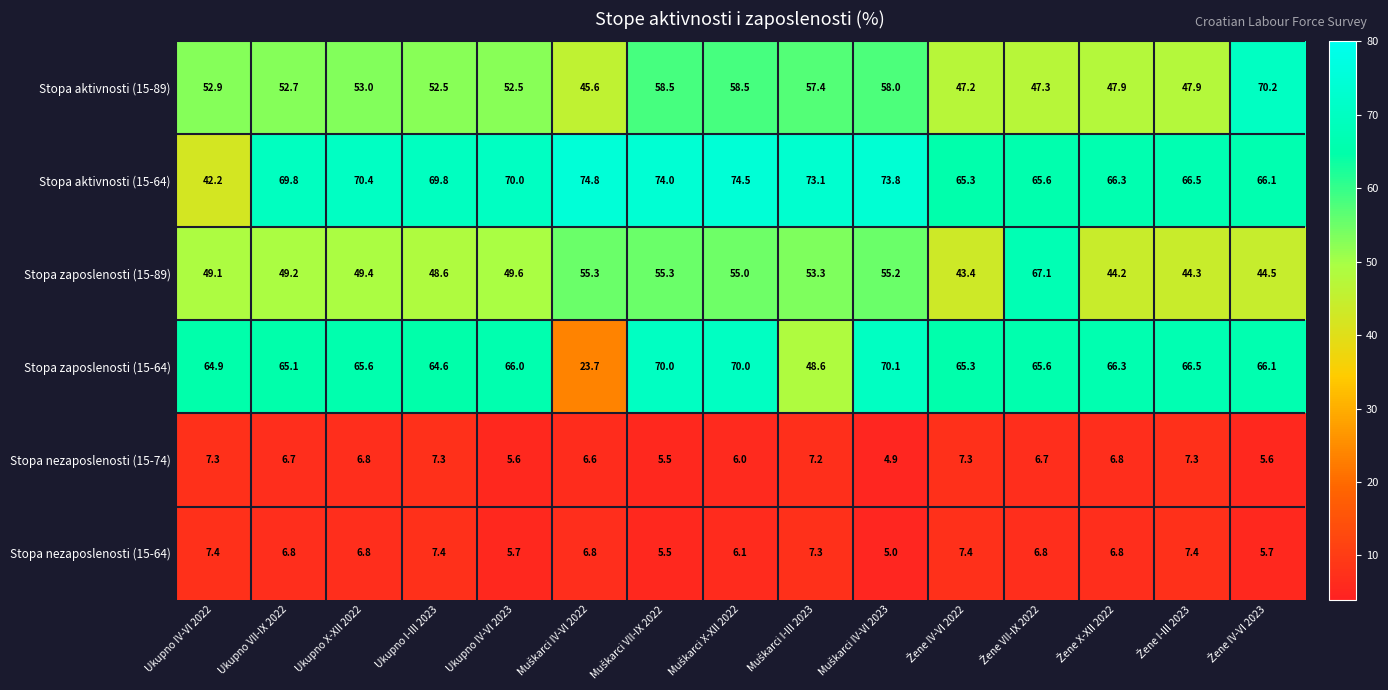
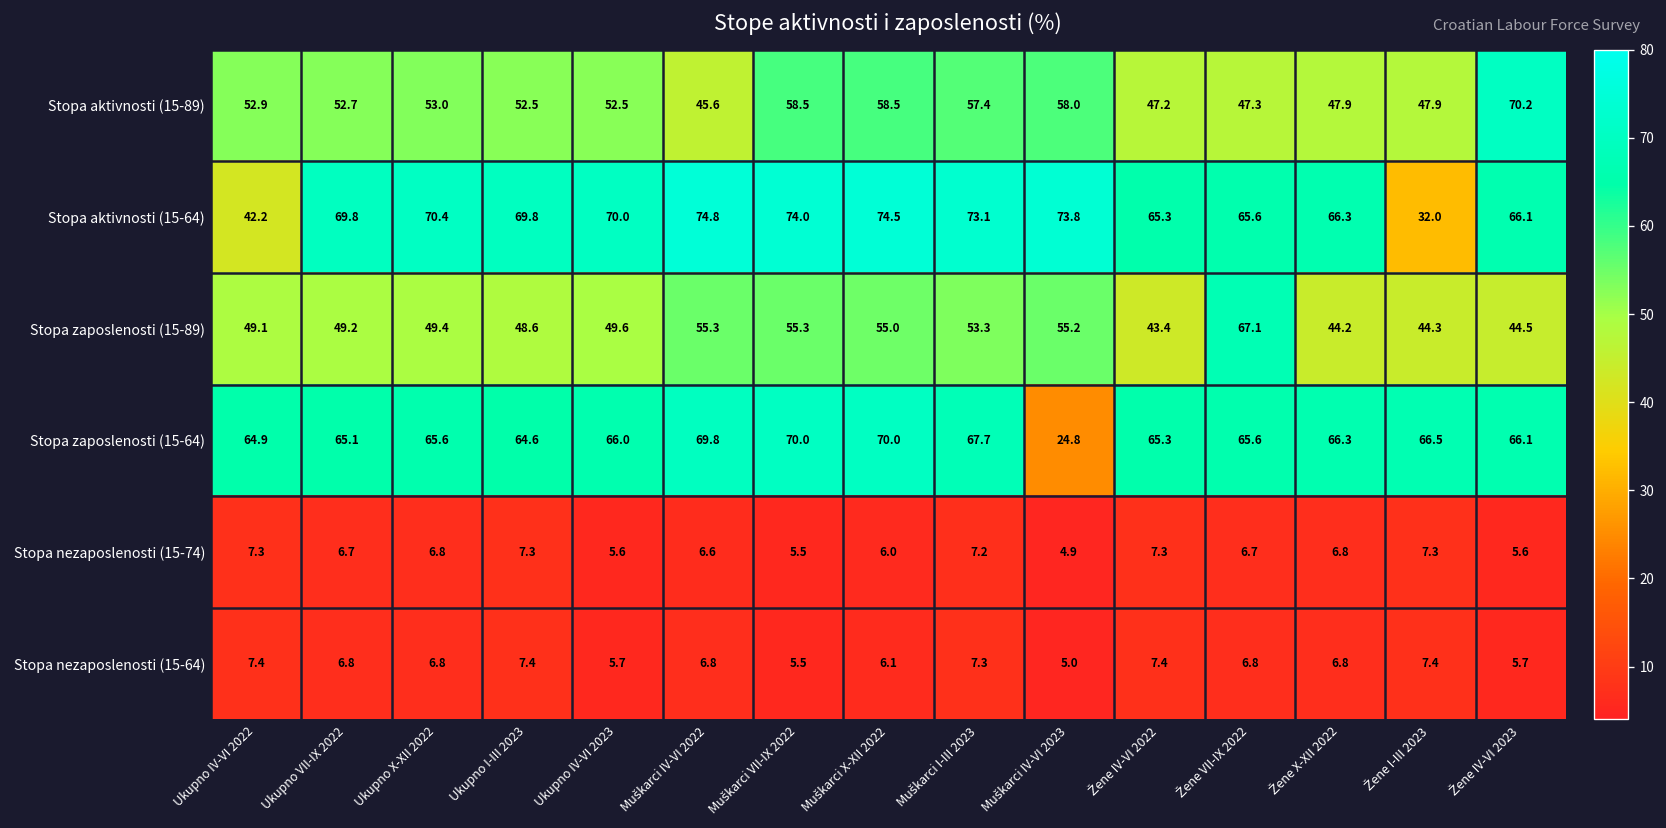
Stopa aktivnosti (15-64), Žene I-III 2023: 66.5 -> 32.0
Stopa zaposlenosti (15-64), Muškarci IV-VI 2022: 23.7 -> 69.8
Stopa zaposlenosti (15-64), Muškarci I-III 2023: 48.6 -> 67.7
Stopa zaposlenosti (15-64), Muškarci IV-VI 2023: 70.1 -> 24.8
